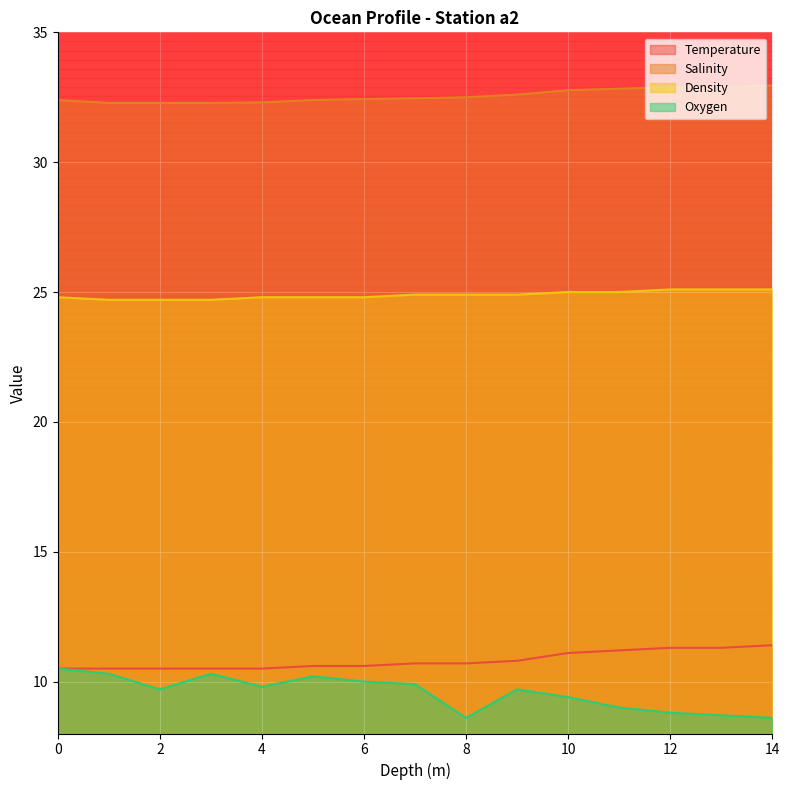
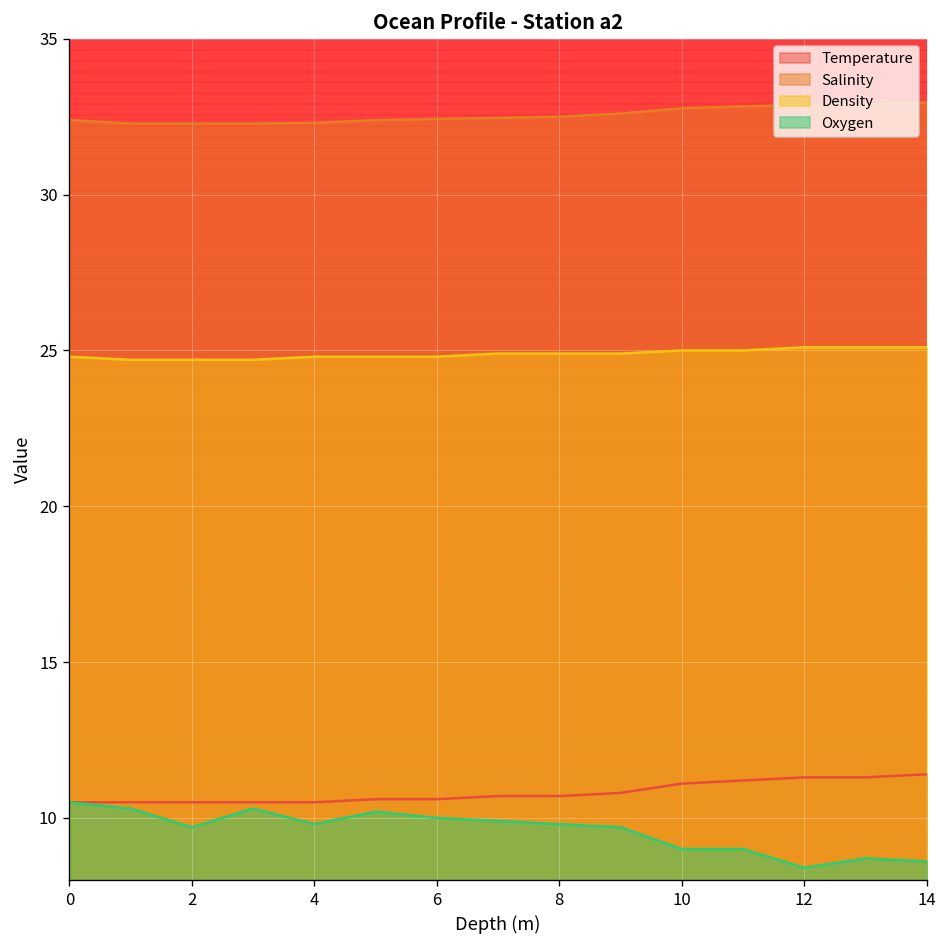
Oxygen, 8: 8.6 -> 9.8
Oxygen, 10: 9.4 -> 9.0
Oxygen, 12: 8.8 -> 8.4
